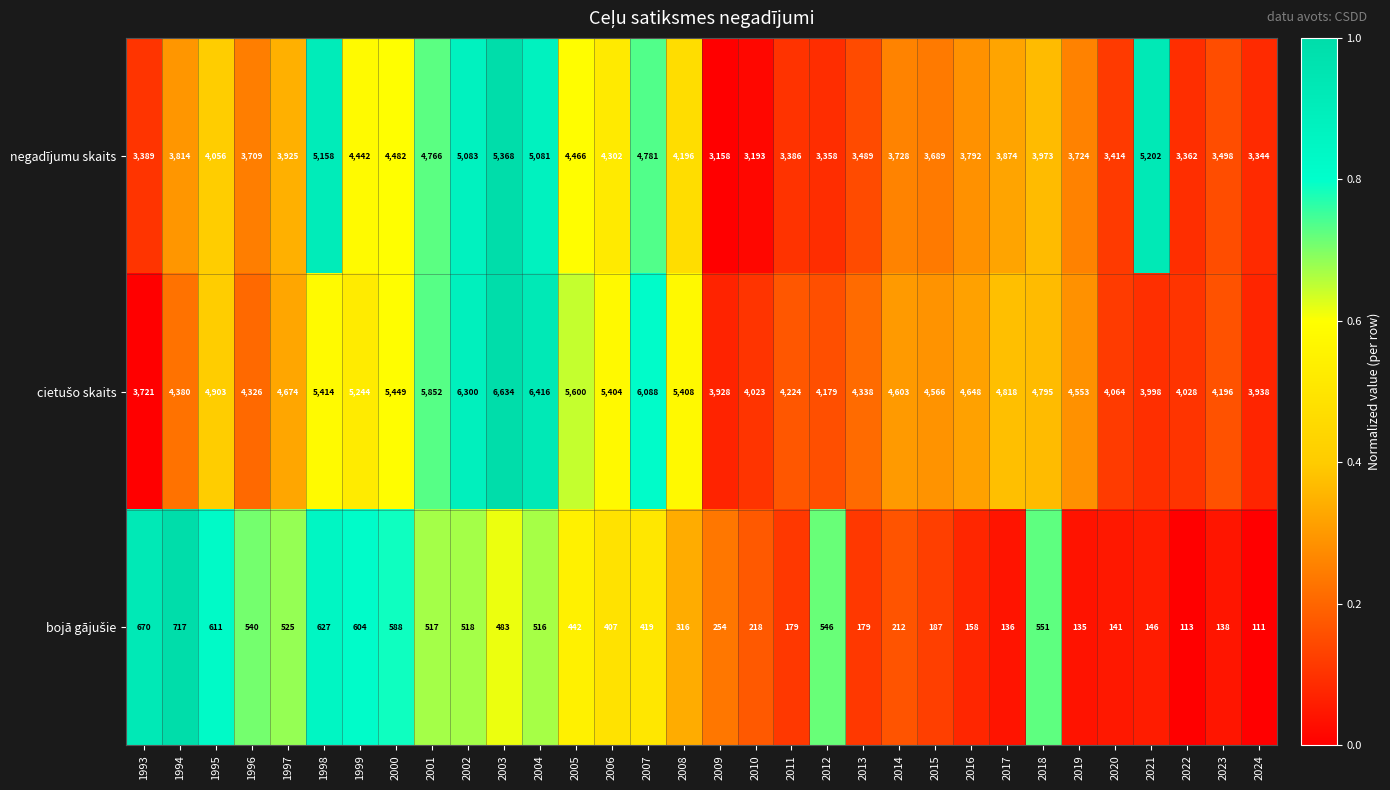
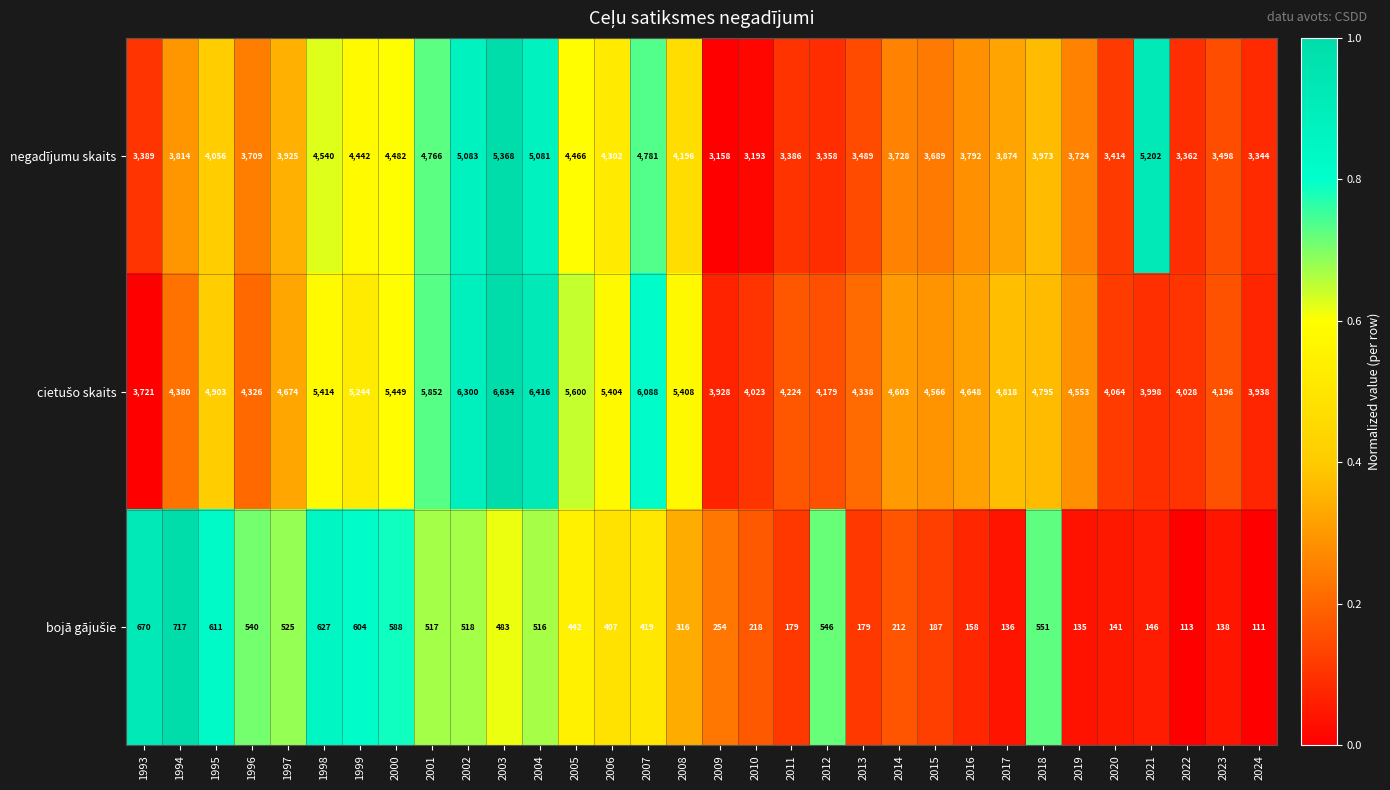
negadījumu skaits, 1998: 5,158 -> 4,540
